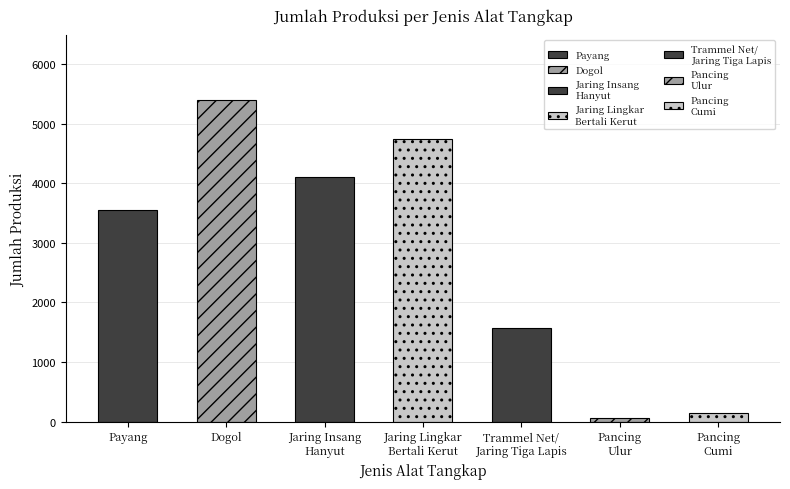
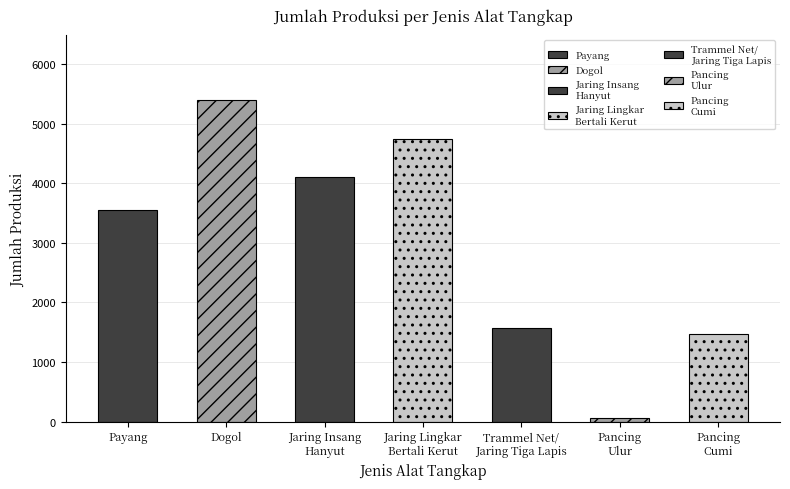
Pancing Cumi: 100 -> 1500
